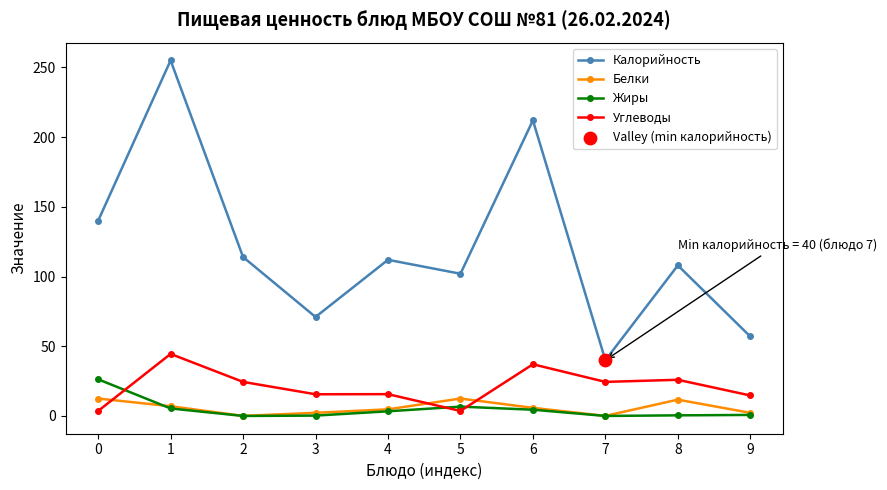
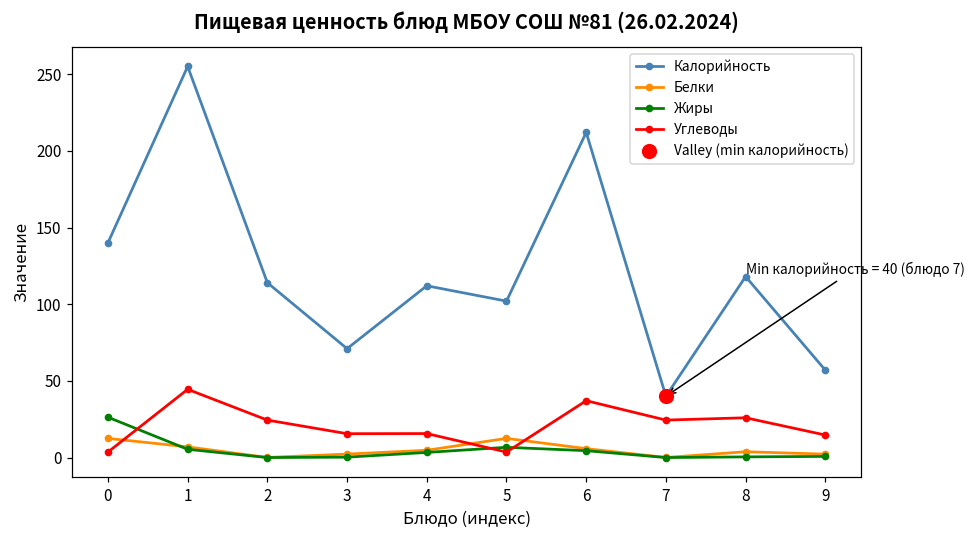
Калорийность, 8: 108 -> 118
Белки, 8: 12 -> 4
